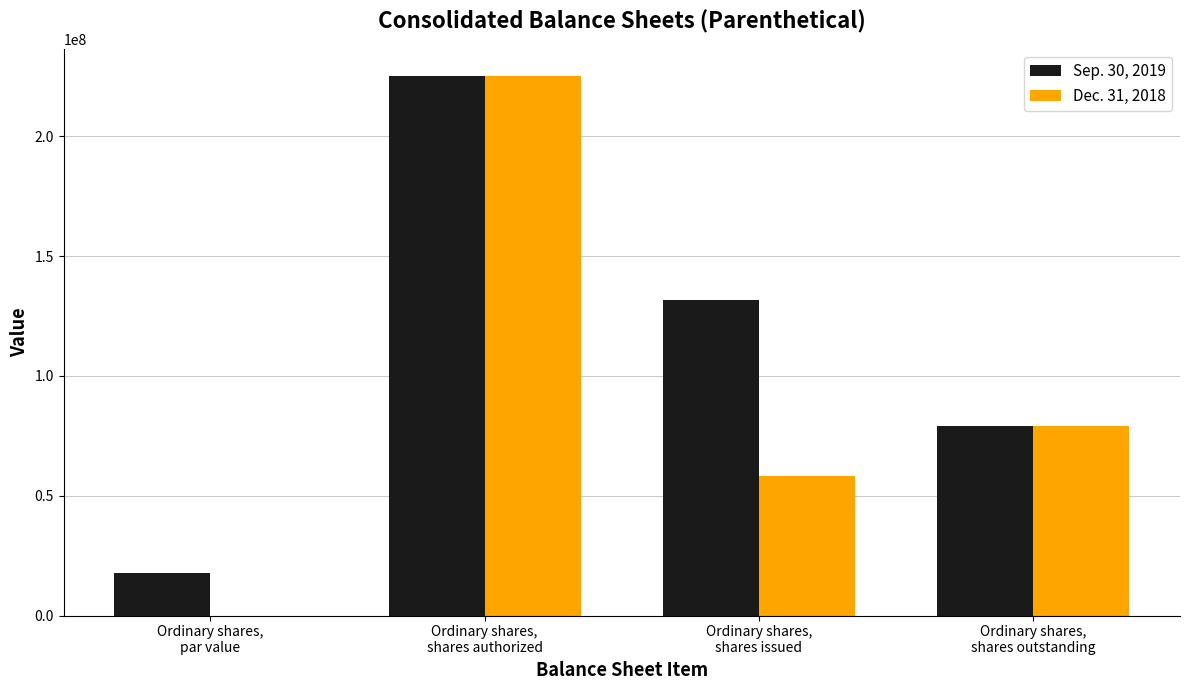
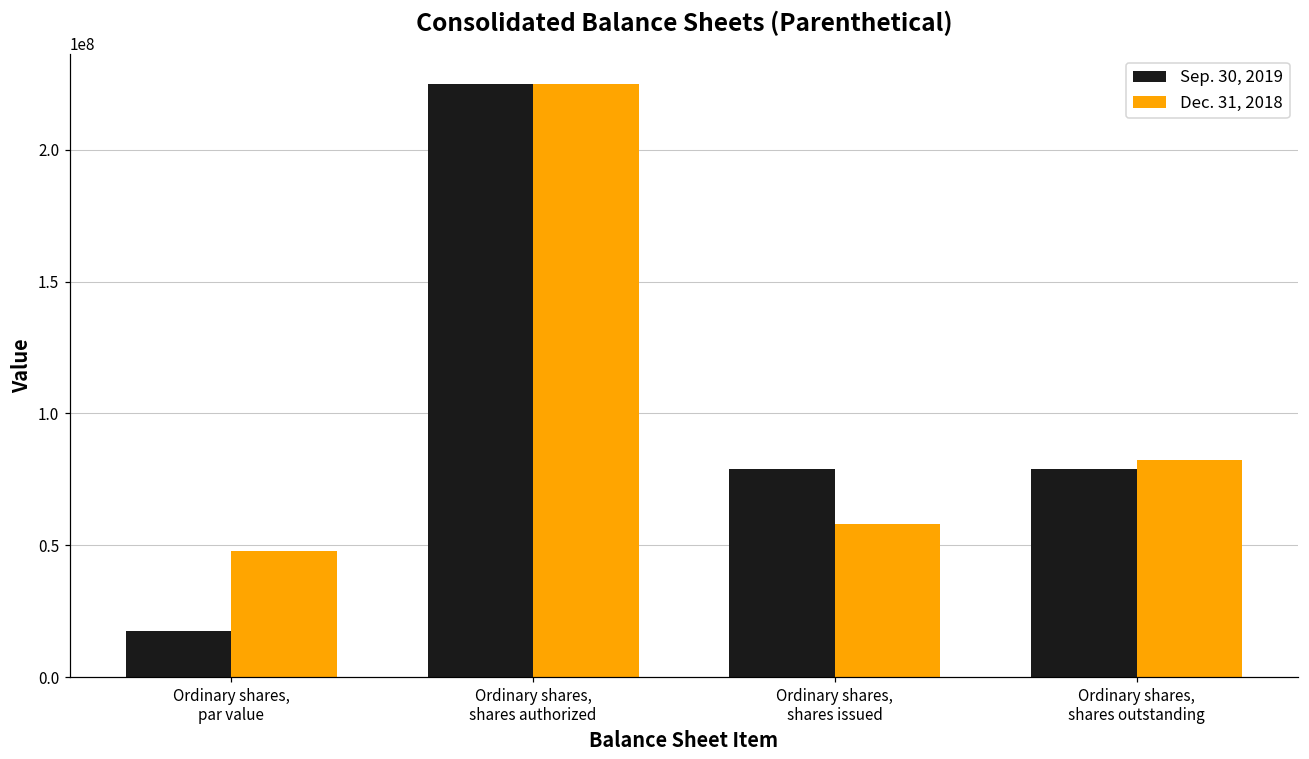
Dec. 31, 2018, Ordinary shares, par value: 0 -> 48000000
Sep. 30, 2019, Ordinary shares, shares issued: 131000000 -> 79000000
Dec. 31, 2018, Ordinary shares, shares outstanding: 79000000 -> 82000000
